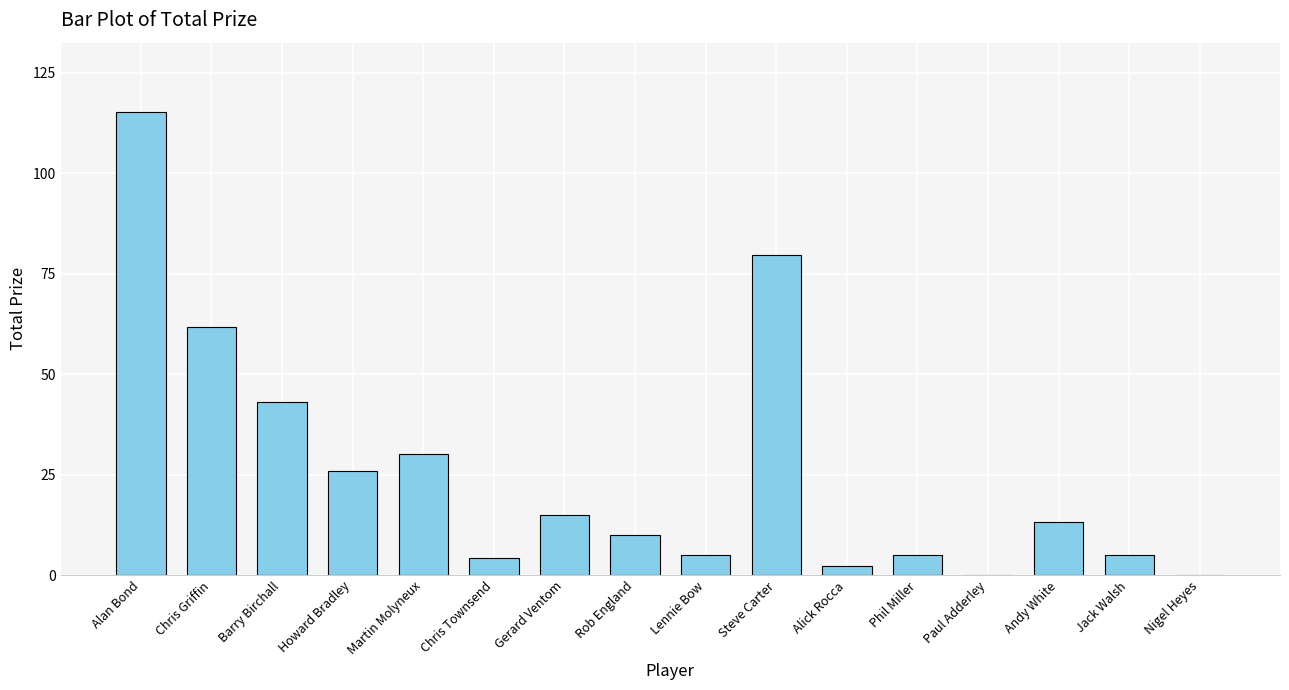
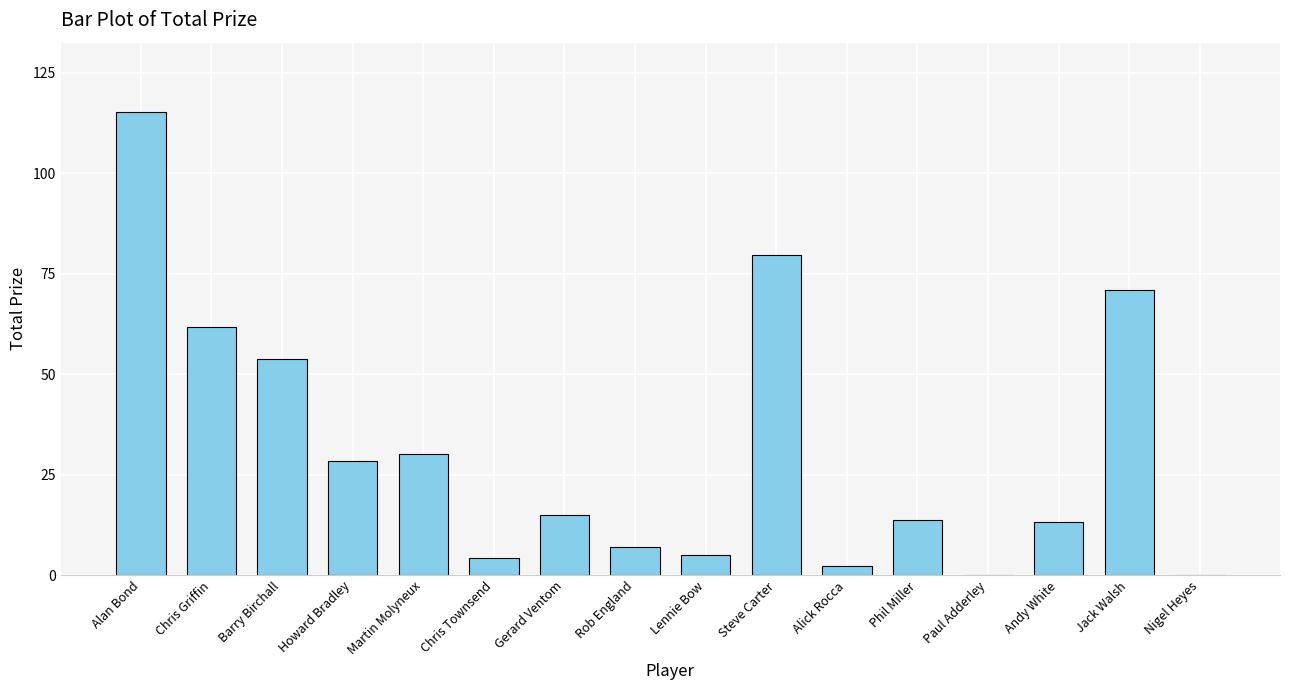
Barry Birchall: 43 -> 54
Howard Bradley: 26 -> 28
Rob England: 10 -> 7
Phil Miller: 5 -> 14
Jack Walsh: 5 -> 71
